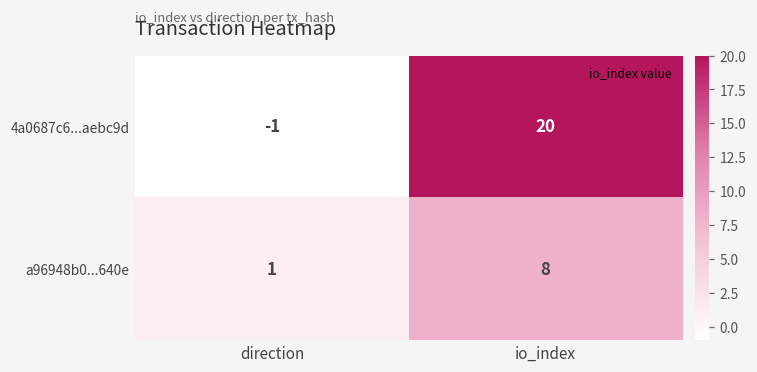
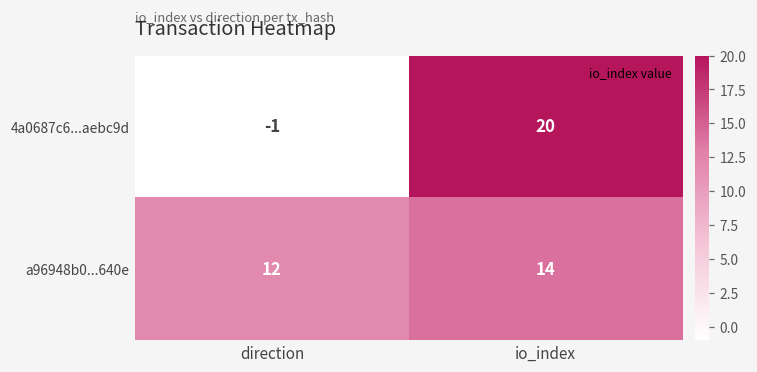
a96948b0...640e, direction: 1 -> 12
a96948b0...640e, io_index: 8 -> 14
